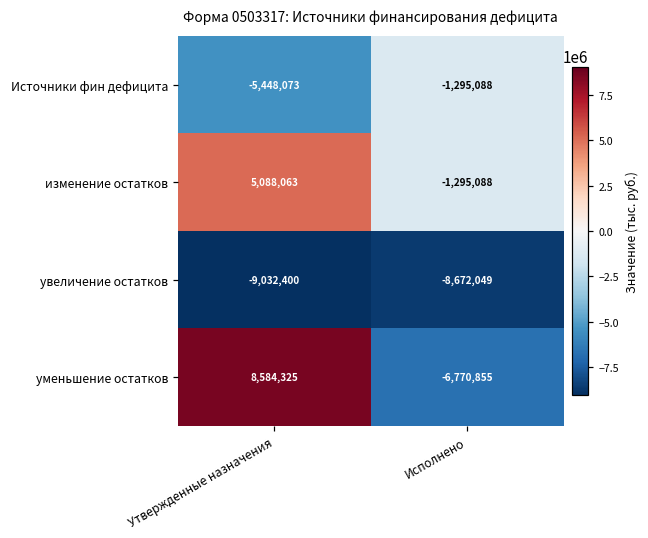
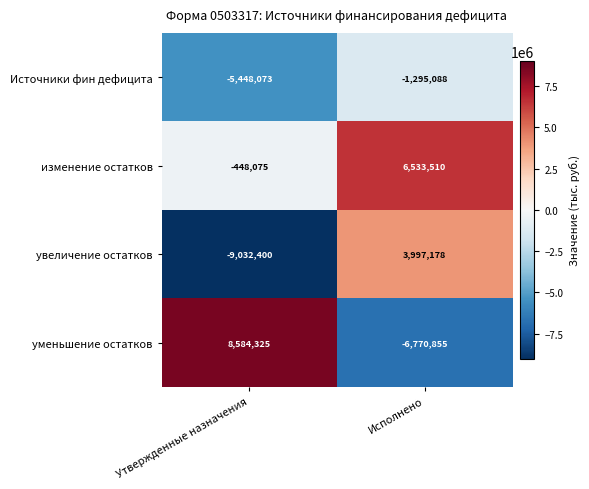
изменение остатков, Утвержденные назначения: 5,088,063 -> -448,075
изменение остатков, Исполнено: -1,295,088 -> 6,533,510
увеличение остатков, Исполнено: -8,672,049 -> 3,997,178
